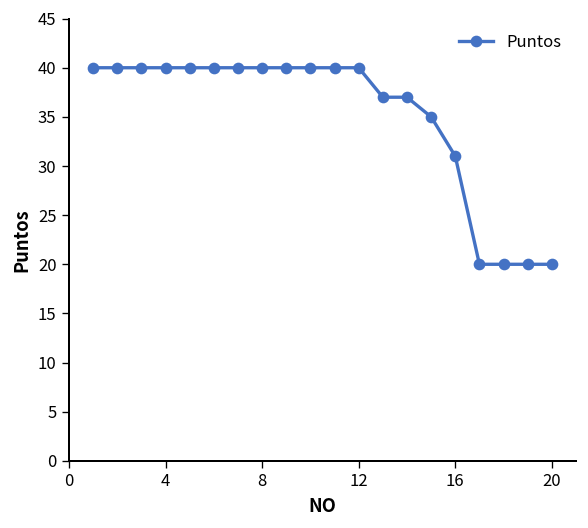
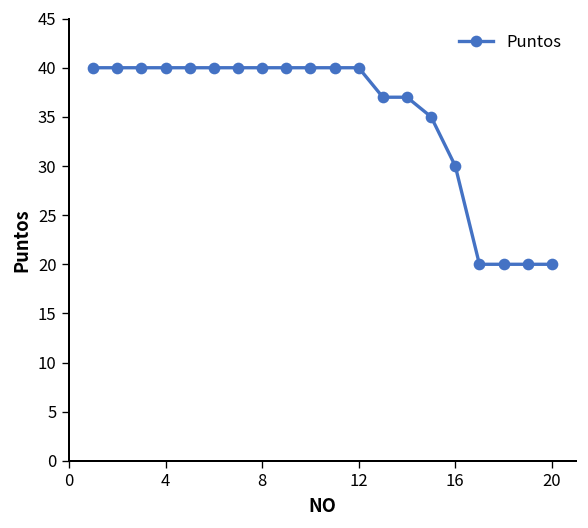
16: 31 -> 30
